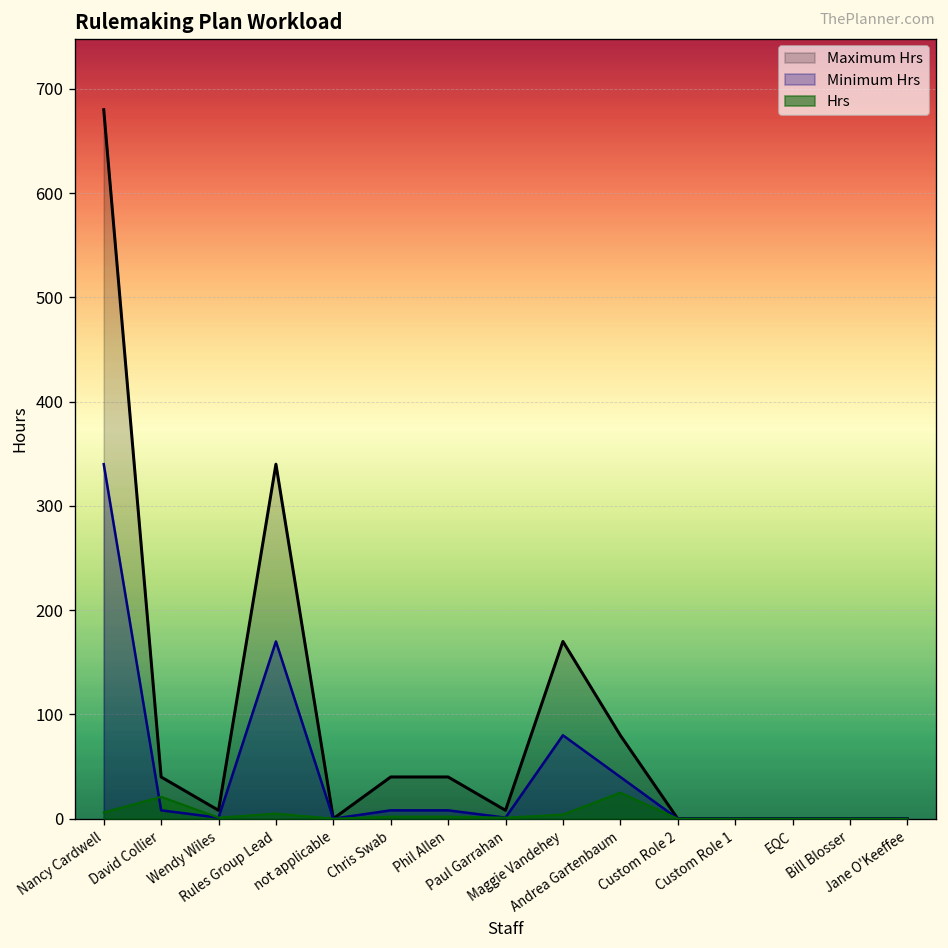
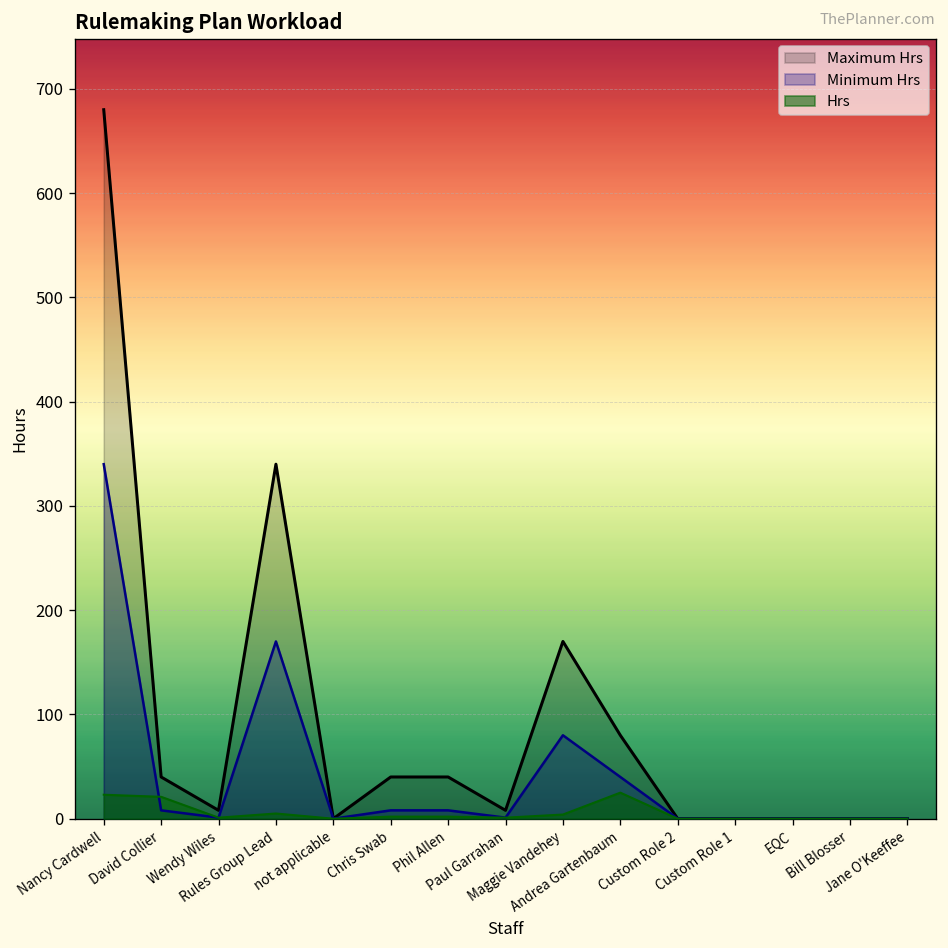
Hrs, Nancy Cardwell: 10 -> 20
